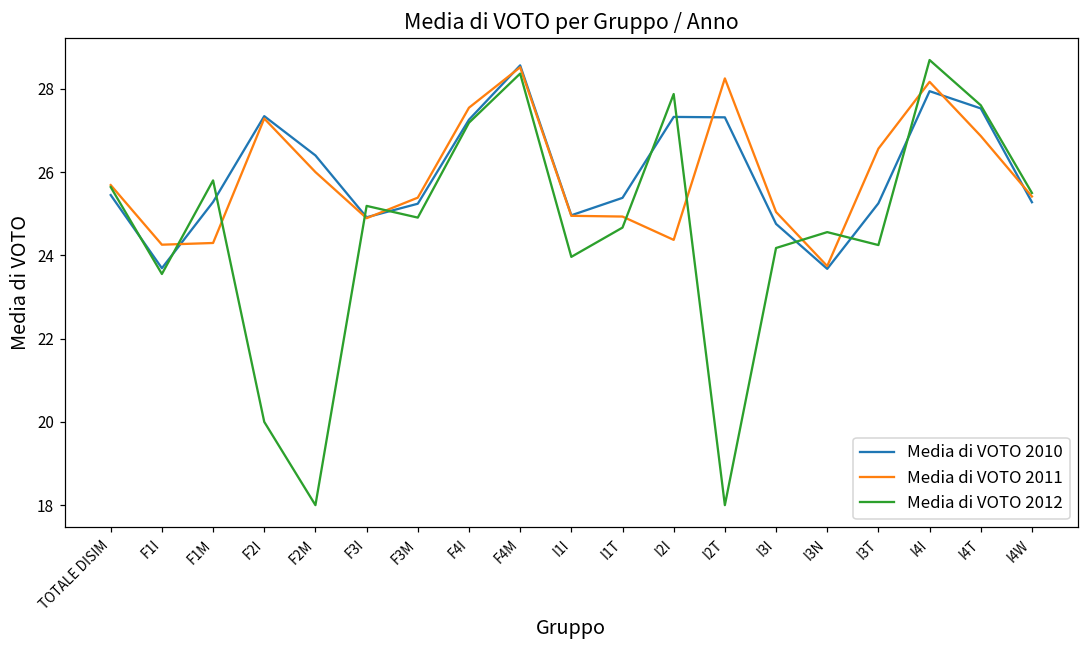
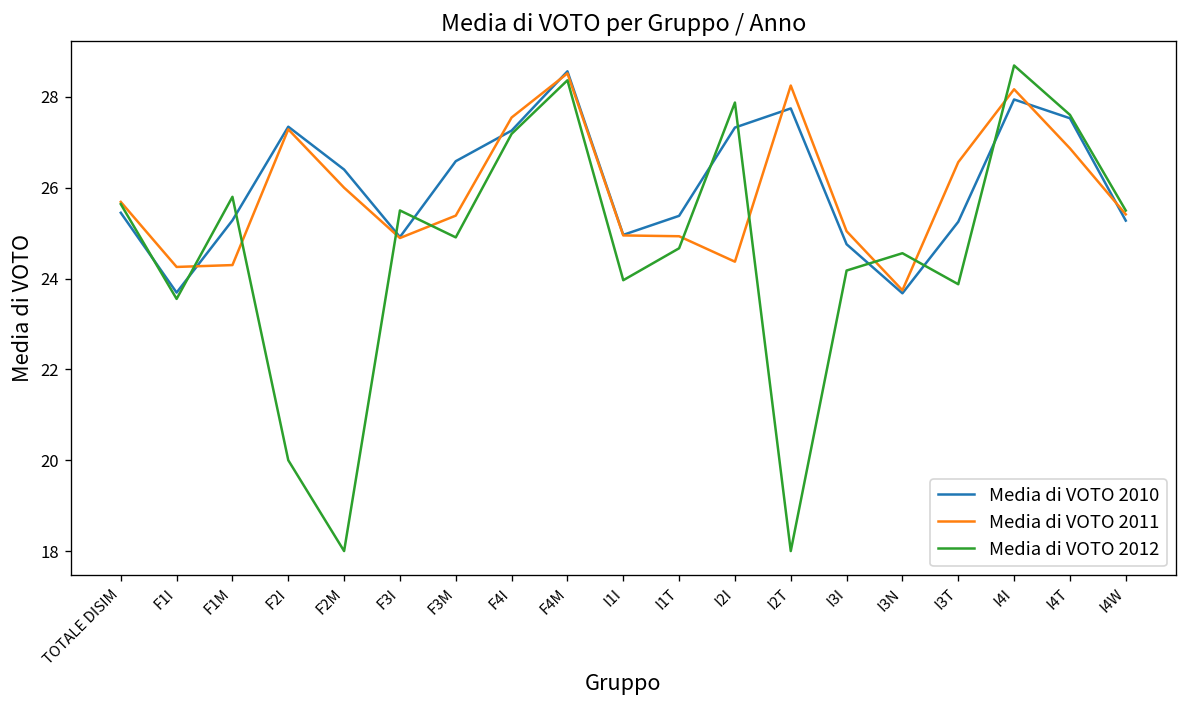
Media di VOTO 2012, F3I: 25.2 -> 25.5
Media di VOTO 2010, F3M: 25.2 -> 26.6
Media di VOTO 2010, I2T: 27.3 -> 27.7
Media di VOTO 2012, I3T: 24.2 -> 23.9
